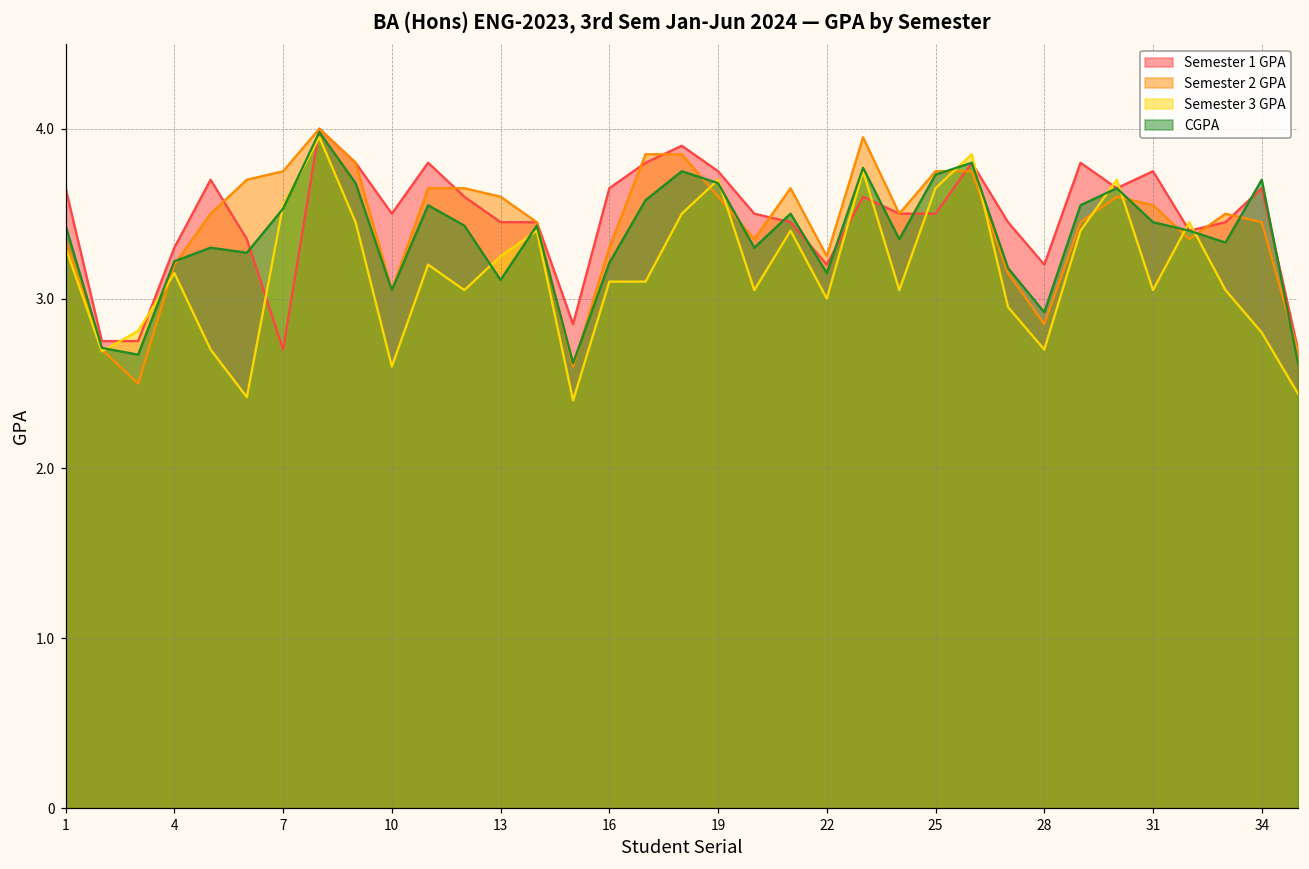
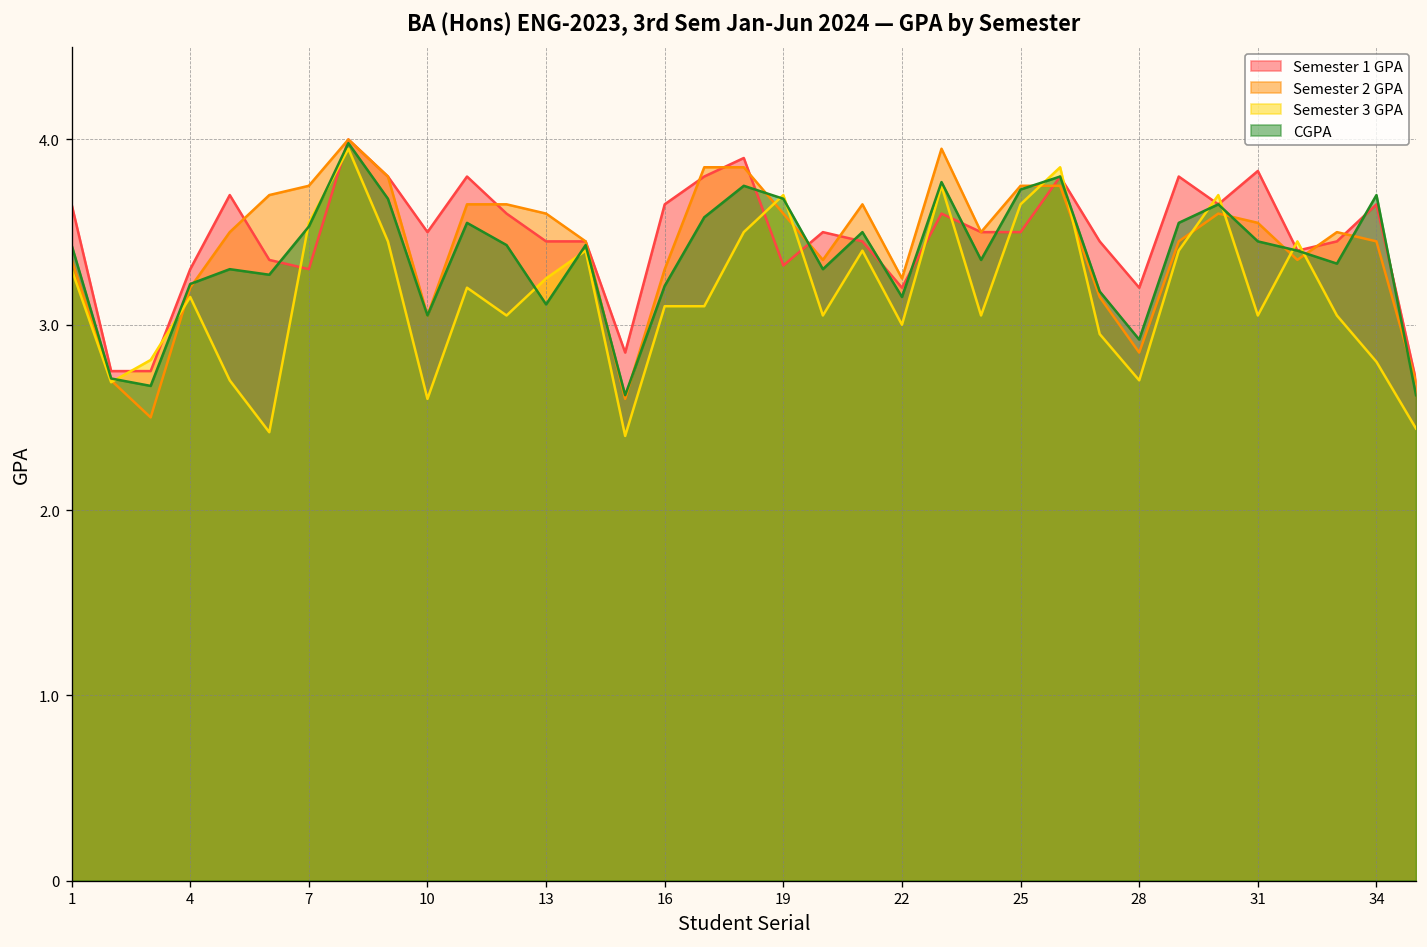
Semester 1 GPA, 7: 2.7 -> 3.3
Semester 1 GPA, 19: 3.75 -> 3.32
Semester 1 GPA, 31: 3.75 -> 3.83
